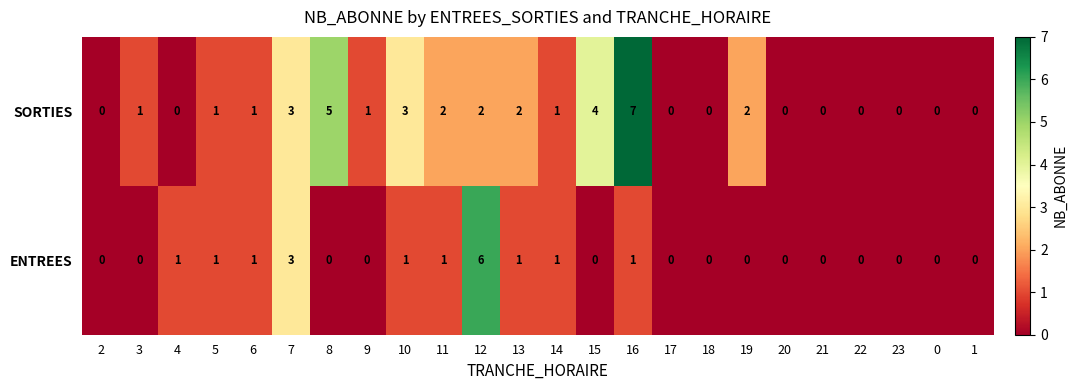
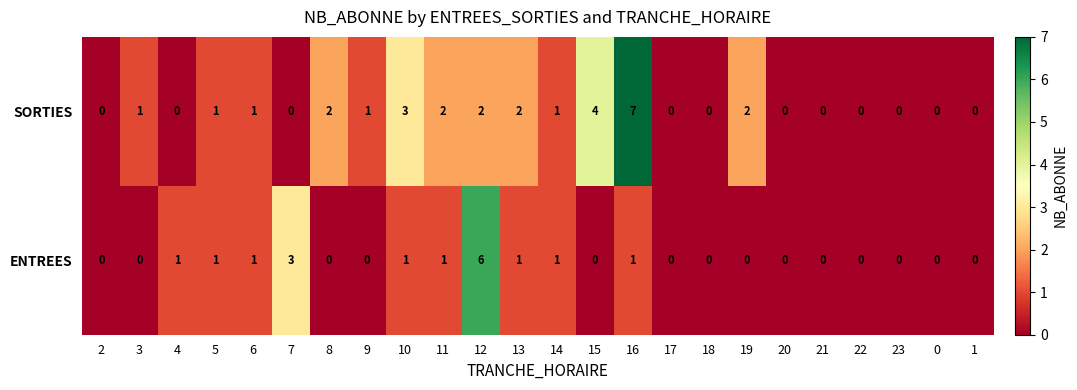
SORTIES, 7: 3 -> 0
SORTIES, 8: 5 -> 2
